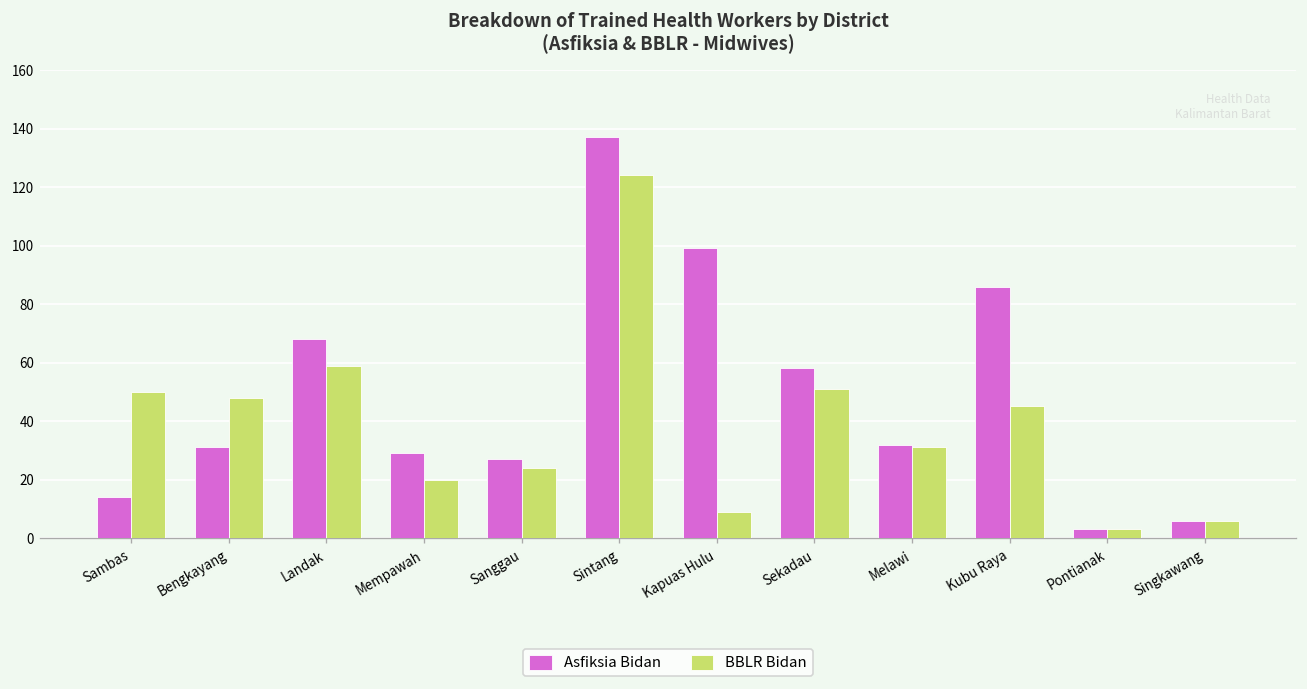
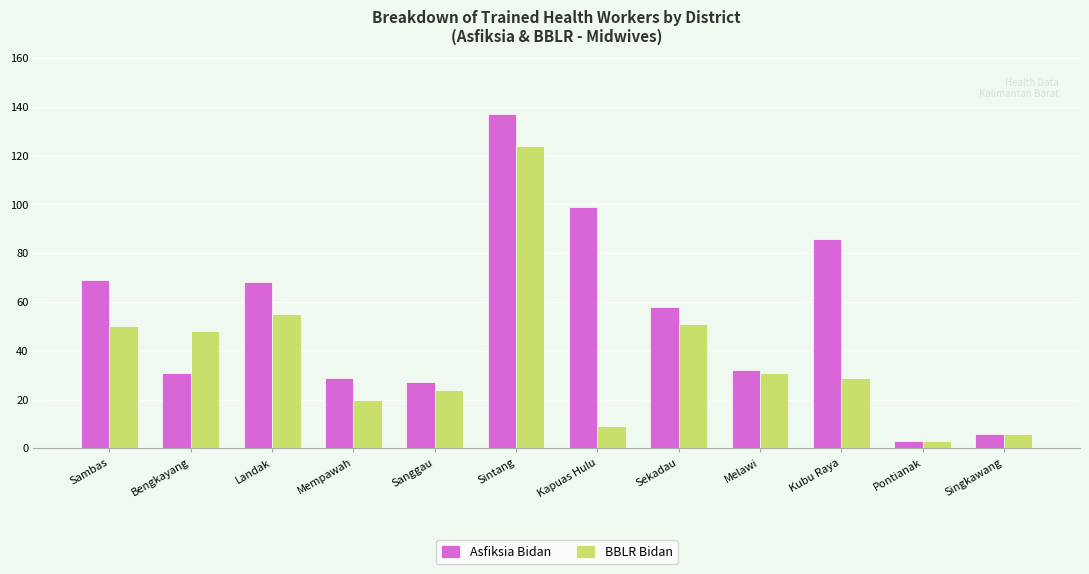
Asfiksia Bidan, Sambas: 14 -> 69
BBLR Bidan, Landak: 59 -> 55
BBLR Bidan, Kubu Raya: 45 -> 29
